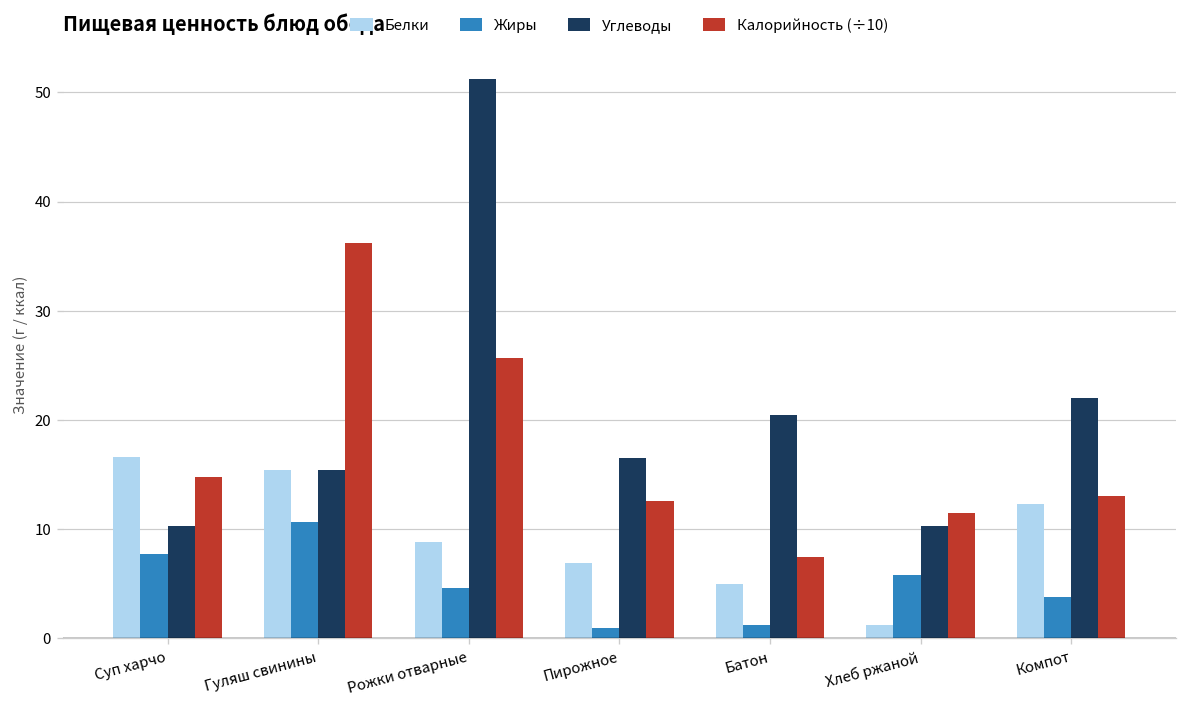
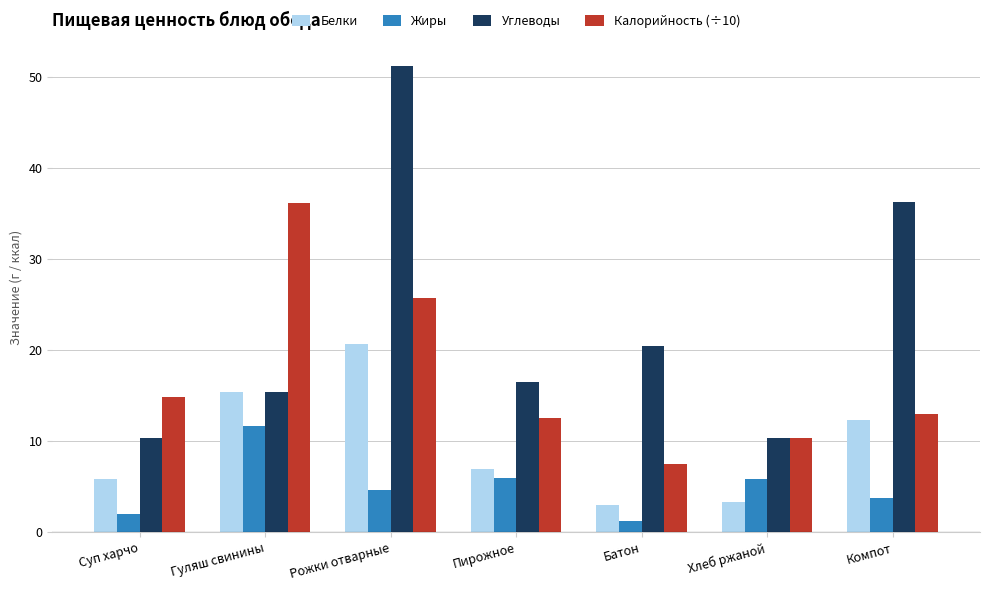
Белки, Суп харчо: 17 -> 6
Жиры, Суп харчо: 8 -> 2
Жиры, Гуляш свинины: 11 -> 12
Белки, Рожки отварные: 9 -> 21
Жиры, Пирожное: 1 -> 6
Белки, Батон: 5 -> 3
Белки, Хлеб ржаной: 1 -> 3
Калорийность (÷10), Хлеб ржаной: 12 -> 10
Углеводы, Компот: 22 -> 36
